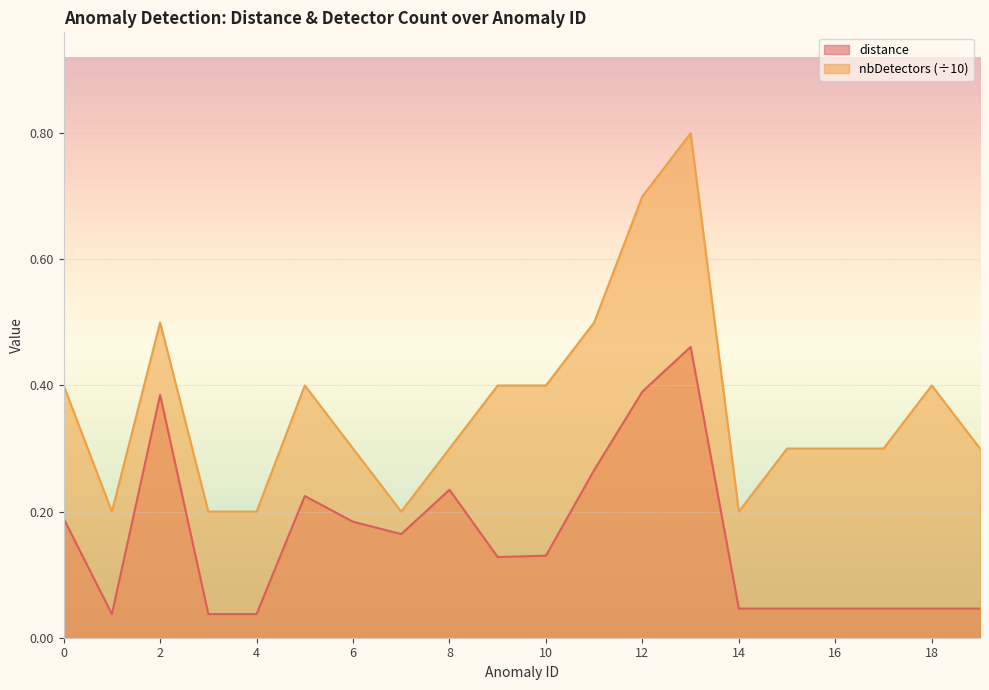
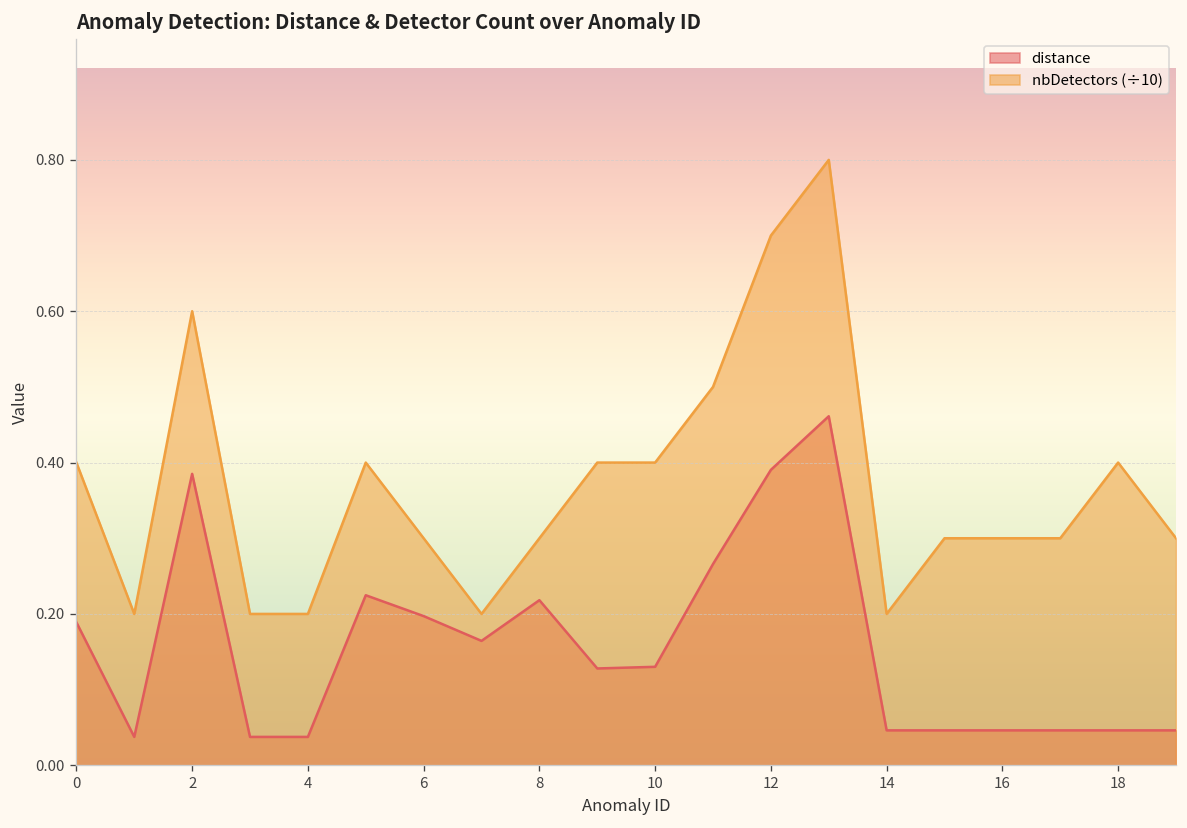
nbDetectors (÷10), 2: 0.50 -> 0.60
distance, 6: 0.18 -> 0.20
distance, 8: 0.23 -> 0.22
